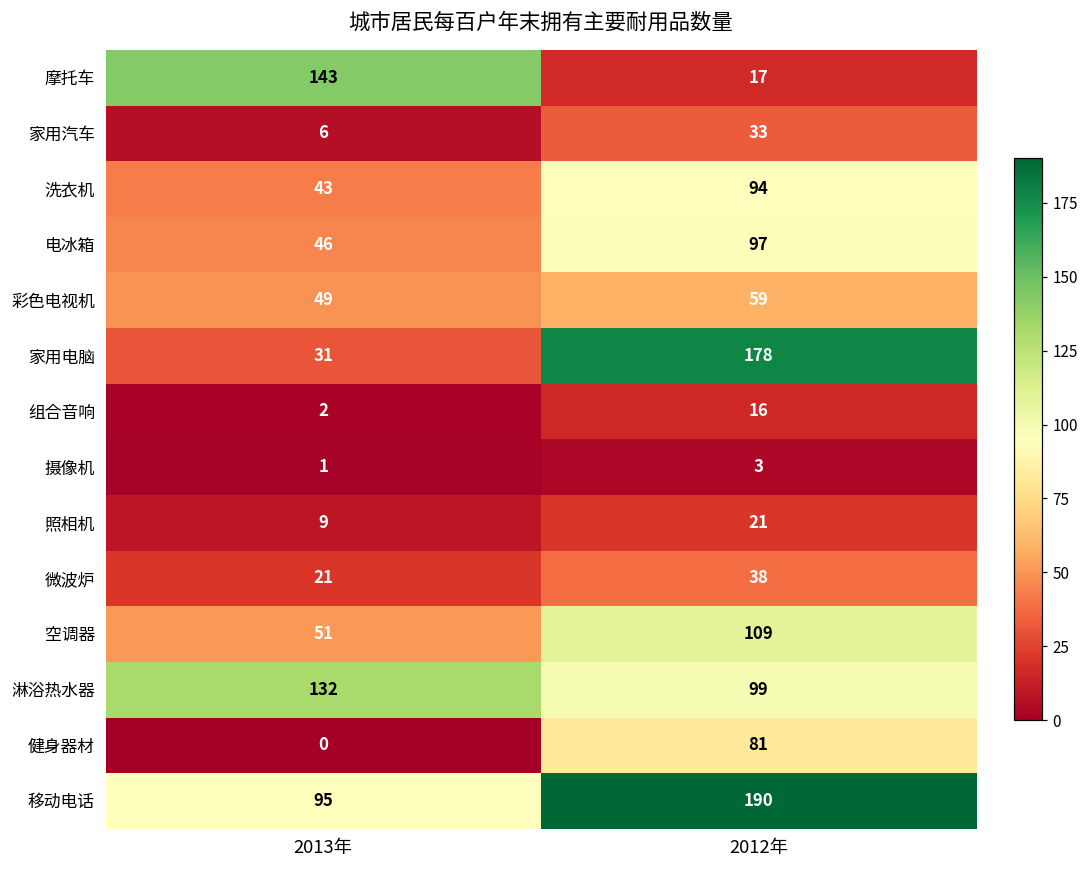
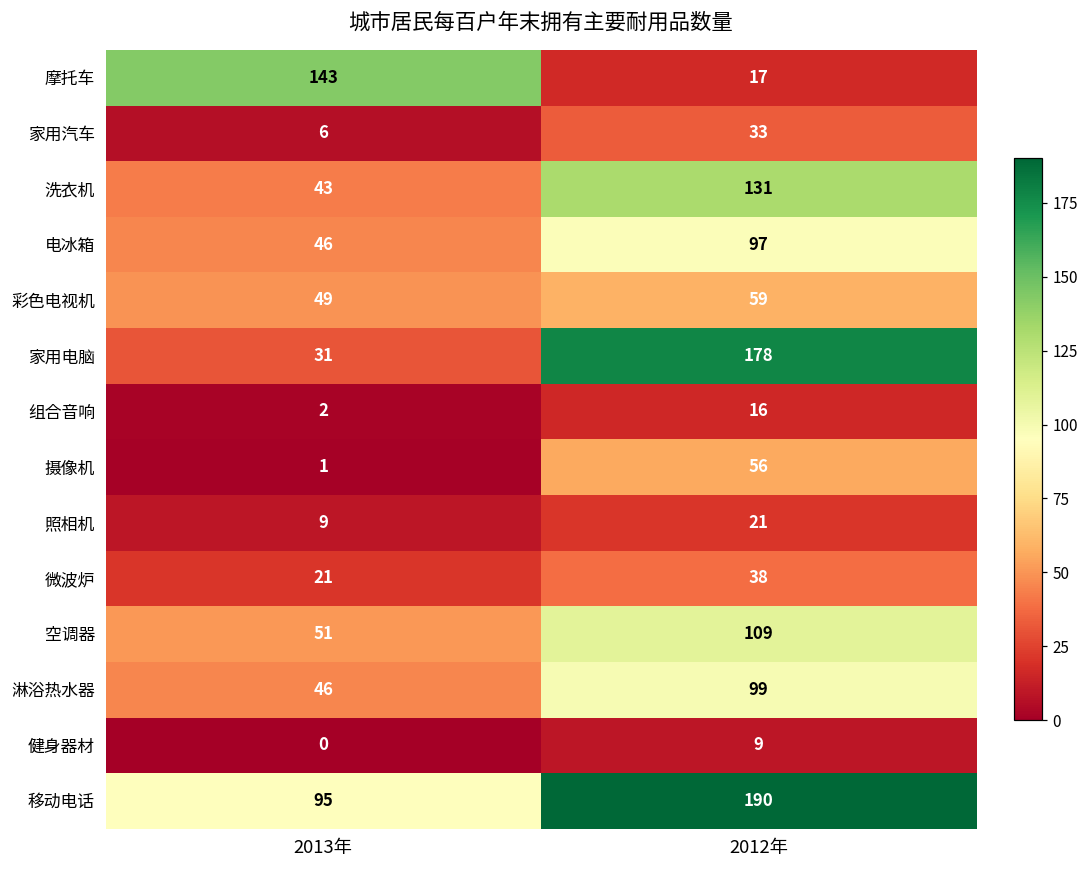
洗衣机, 2012年: 94 -> 131
摄像机, 2012年: 3 -> 56
淋浴热水器, 2013年: 132 -> 46
健身器材, 2012年: 81 -> 9
